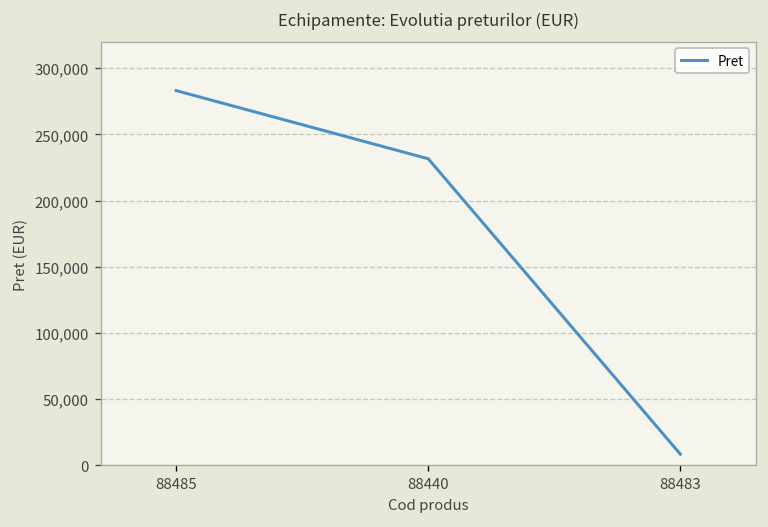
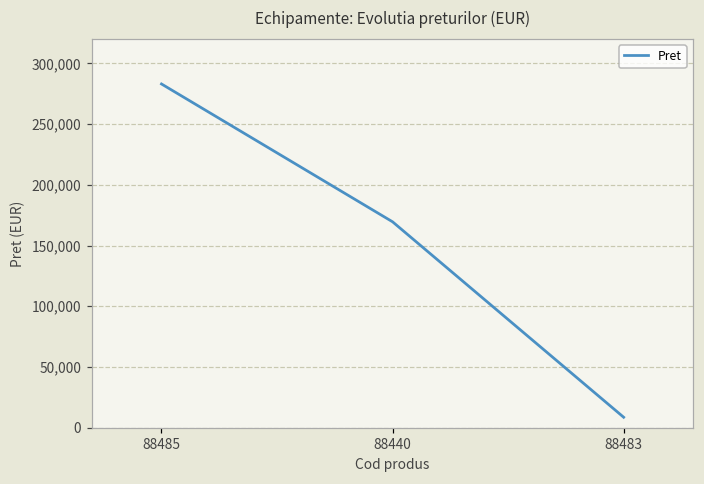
88440: 232,000 -> 170,000
